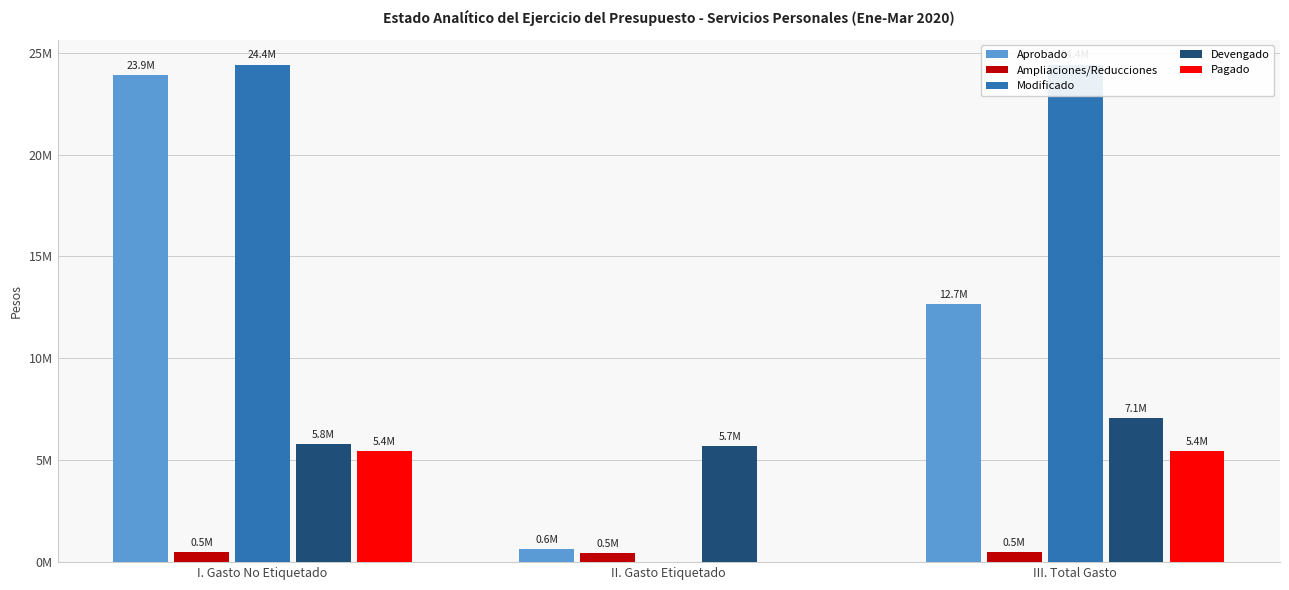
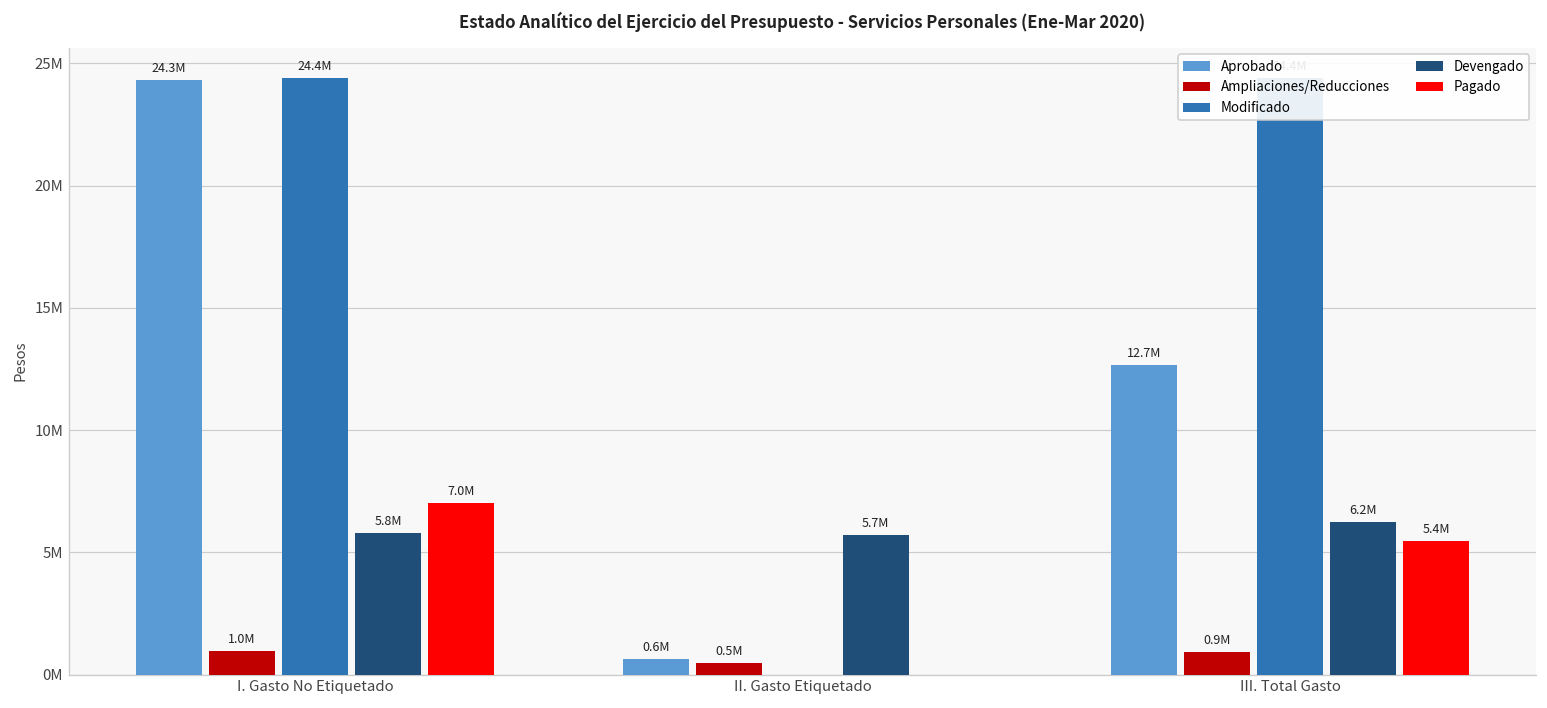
Aprobado, I. Gasto No Etiquetado: 23.9M -> 24.3M
Ampliaciones/Reducciones, I. Gasto No Etiquetado: 0.5M -> 1.0M
Pagado, I. Gasto No Etiquetado: 5.4M -> 7.0M
Ampliaciones/Reducciones, III. Total Gasto: 0.5M -> 0.9M
Devengado, III. Total Gasto: 7.1M -> 6.2M
